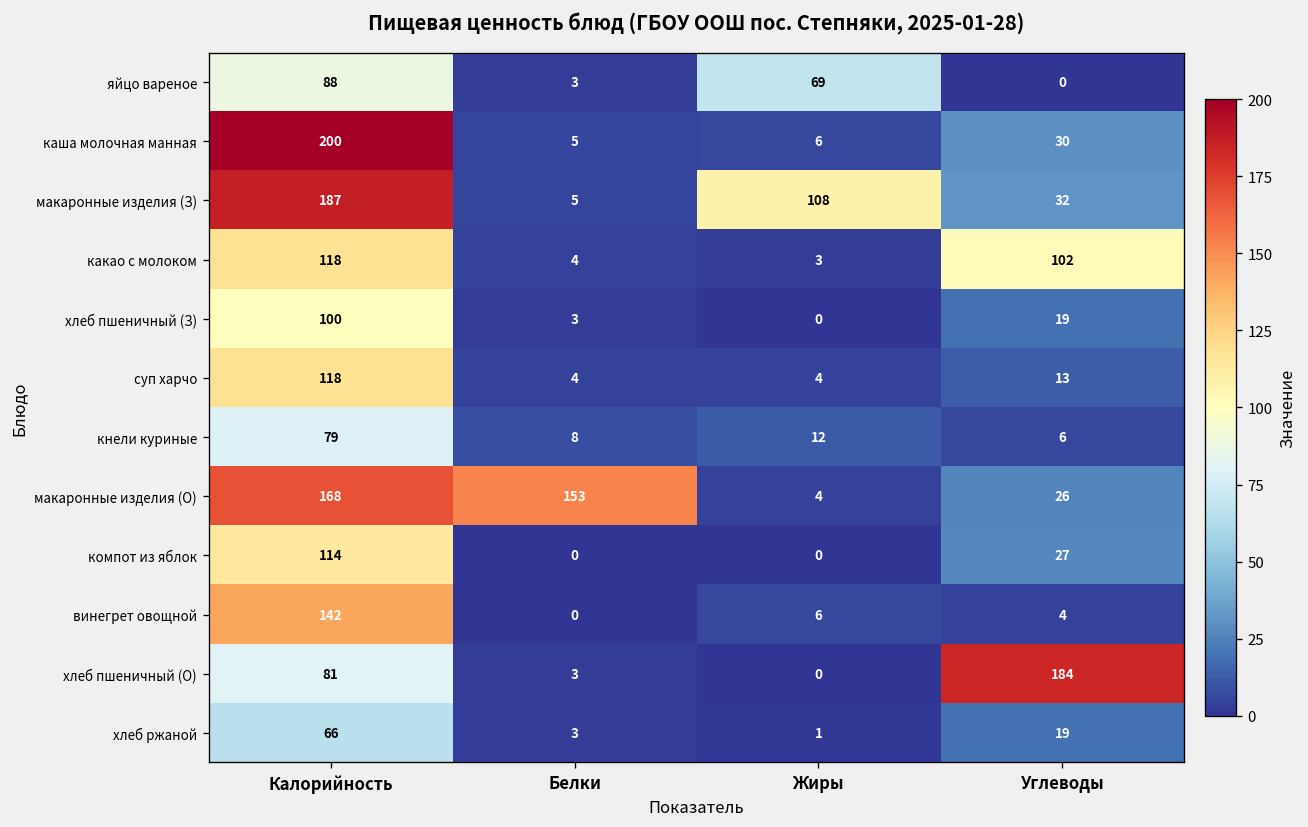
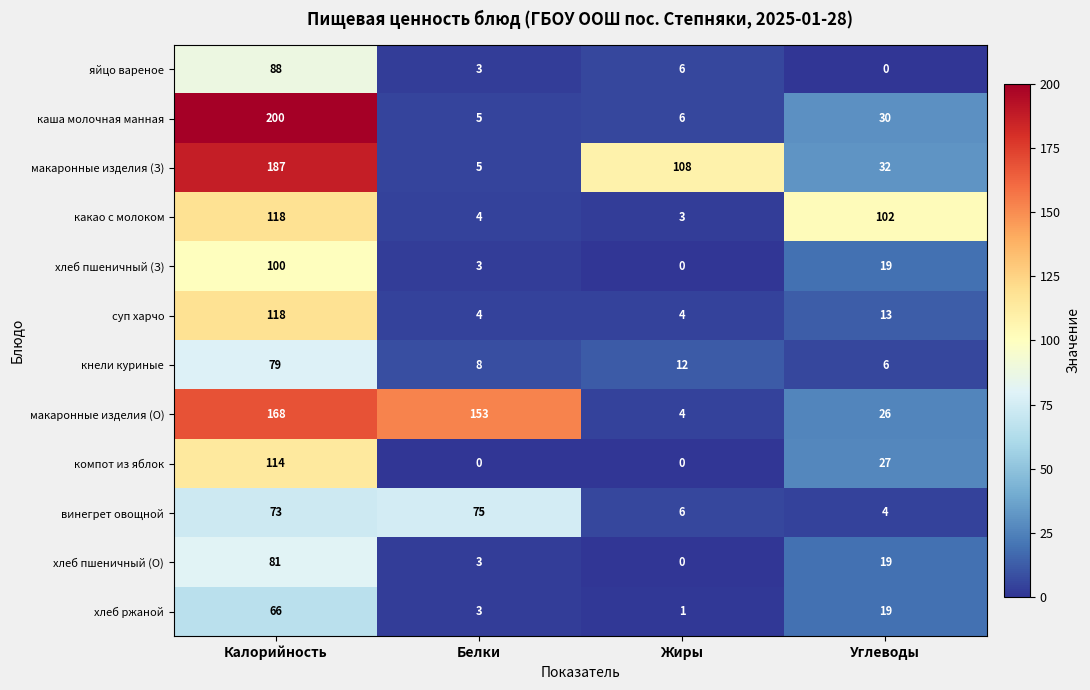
яйцо вареное, Жиры: 69 -> 6
винегрет овощной, Калорийность: 142 -> 73
винегрет овощной, Белки: 0 -> 75
хлеб пшеничный (О), Углеводы: 184 -> 19
